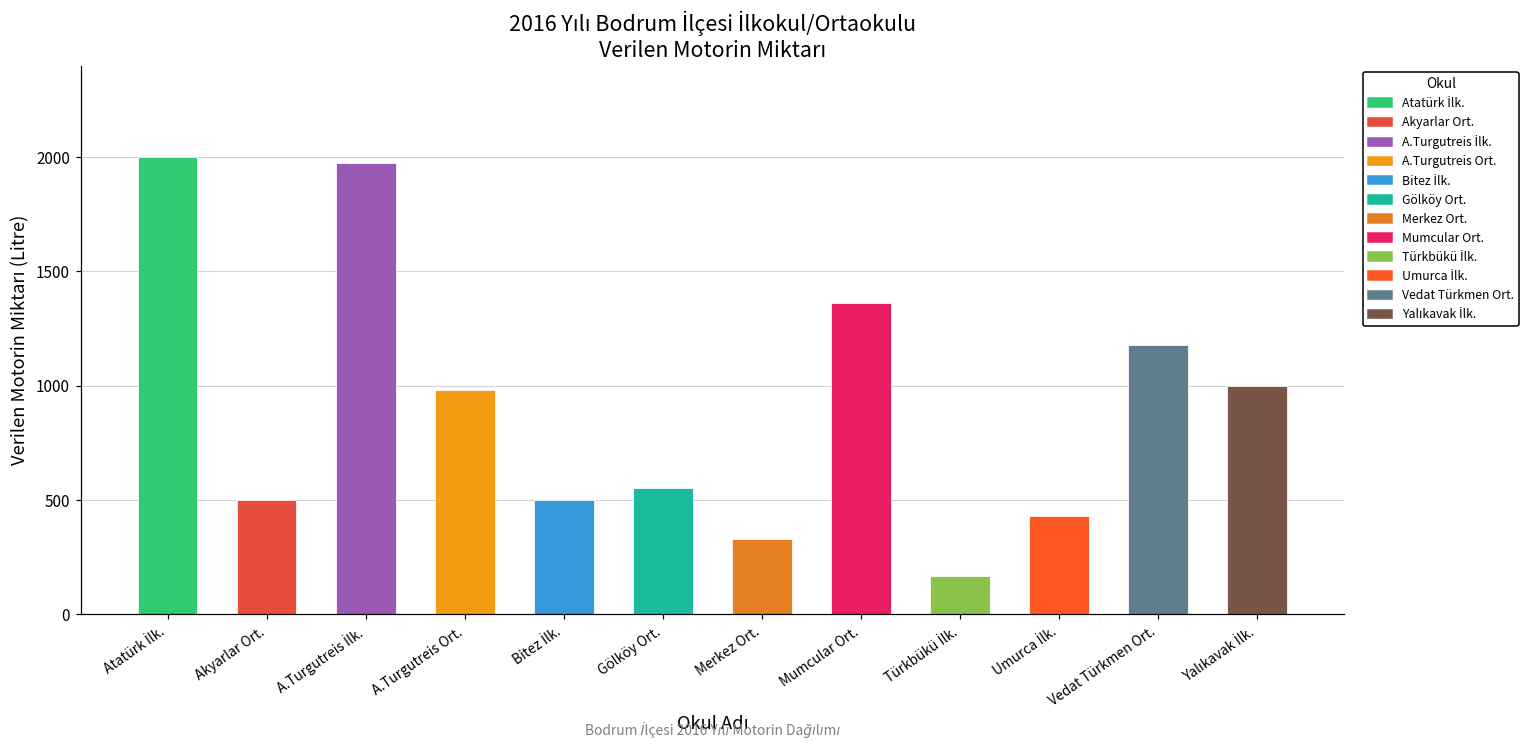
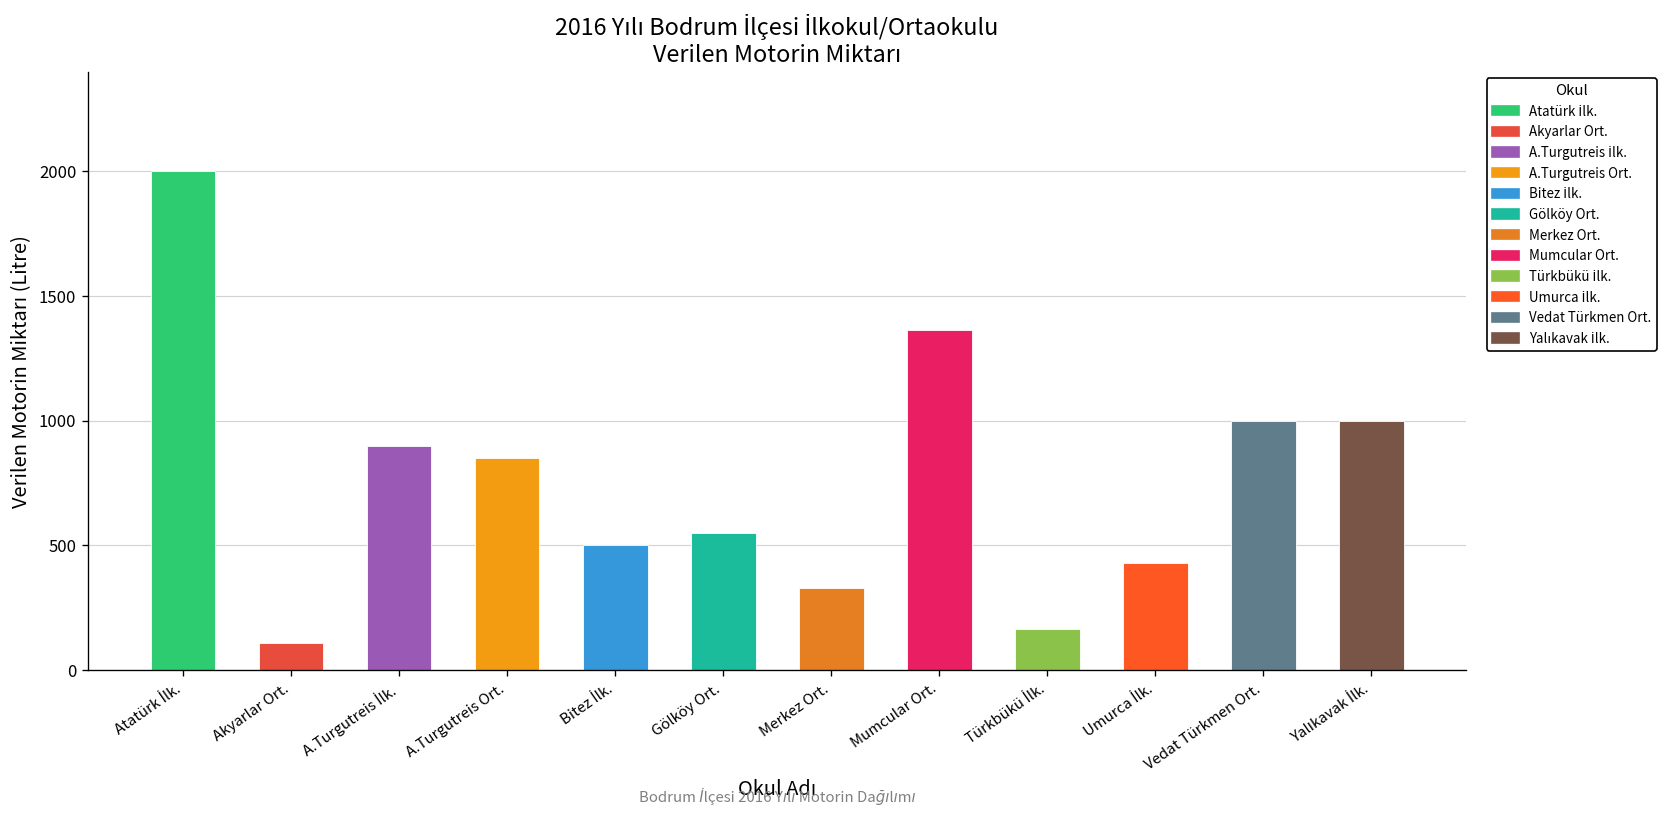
Akyarlar Ort.: 500 -> 110
A.Turgutreis İlk.: 1980 -> 900
A.Turgutreis Ort.: 980 -> 850
Vedat Türkmen Ort.: 1180 -> 1000
